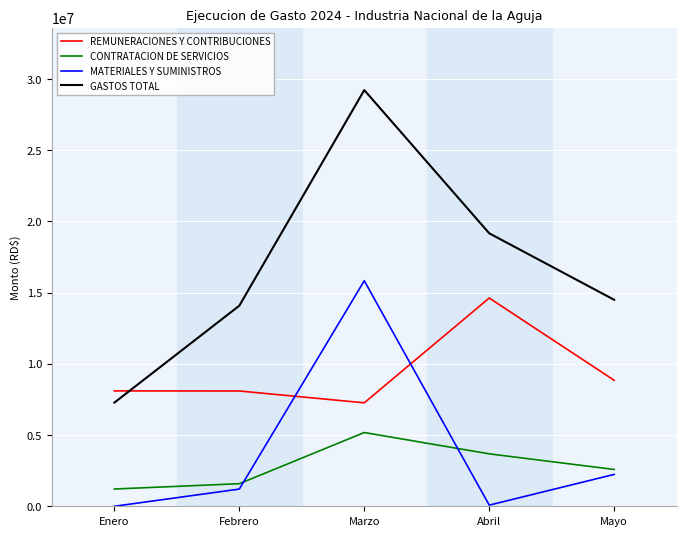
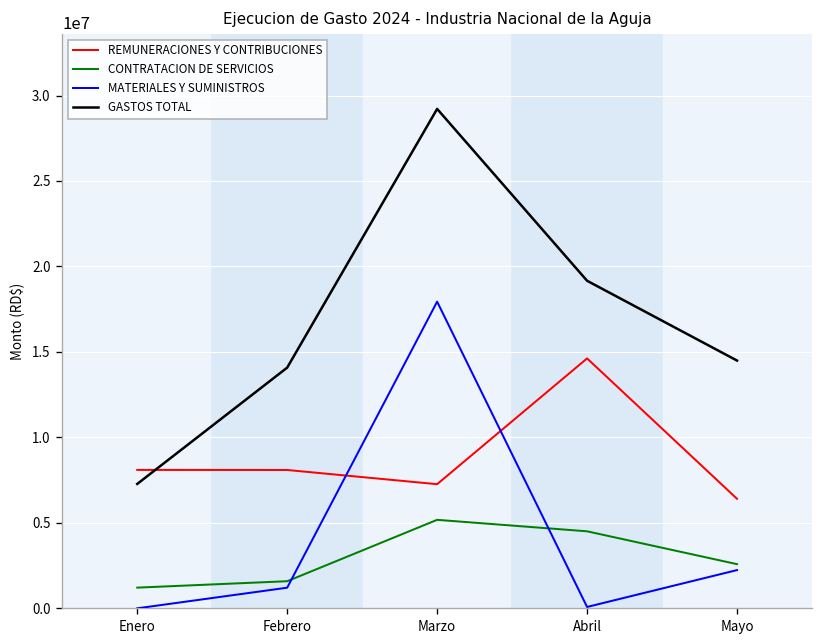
MATERIALES Y SUMINISTROS, Marzo: 15800000 -> 17900000
CONTRATACION DE SERVICIOS, Abril: 3700000 -> 4500000
REMUNERACIONES Y CONTRIBUCIONES, Mayo: 8800000 -> 6400000
